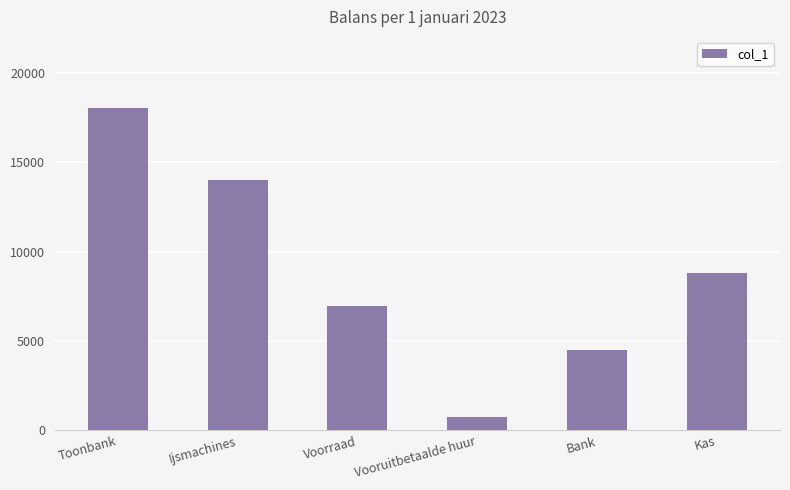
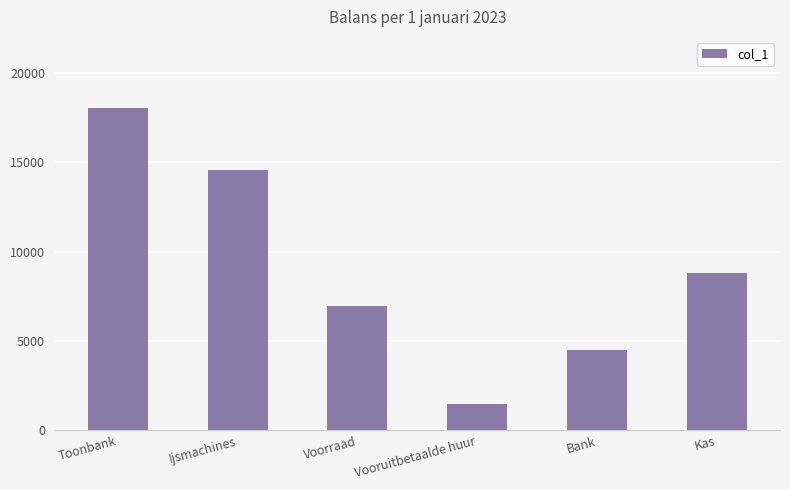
Ijsmachines: 14000 -> 14500
Vooruitbetaalde huur: 800 -> 1500
